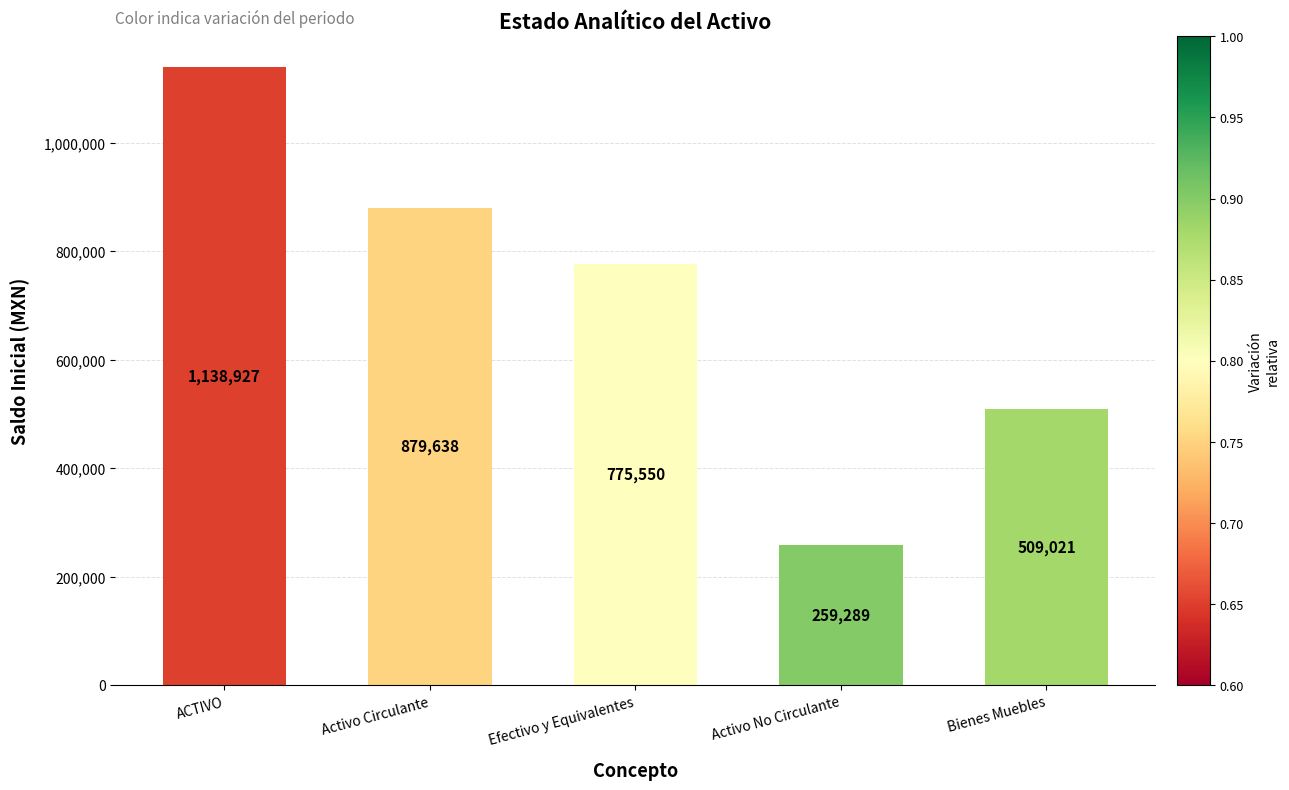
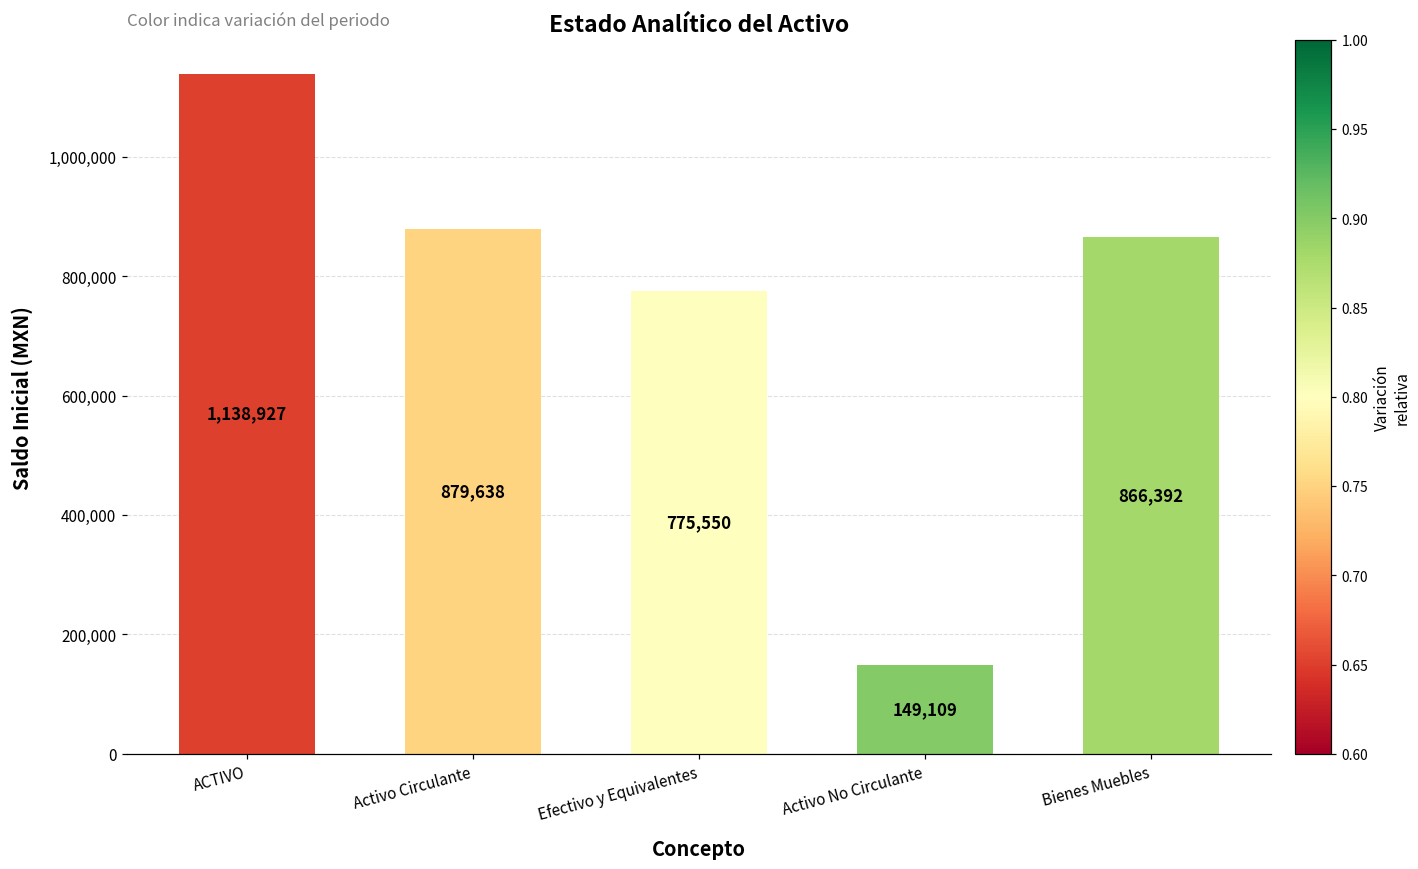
Activo No Circulante: 259,289 -> 149,109
Bienes Muebles: 509,021 -> 866,392
